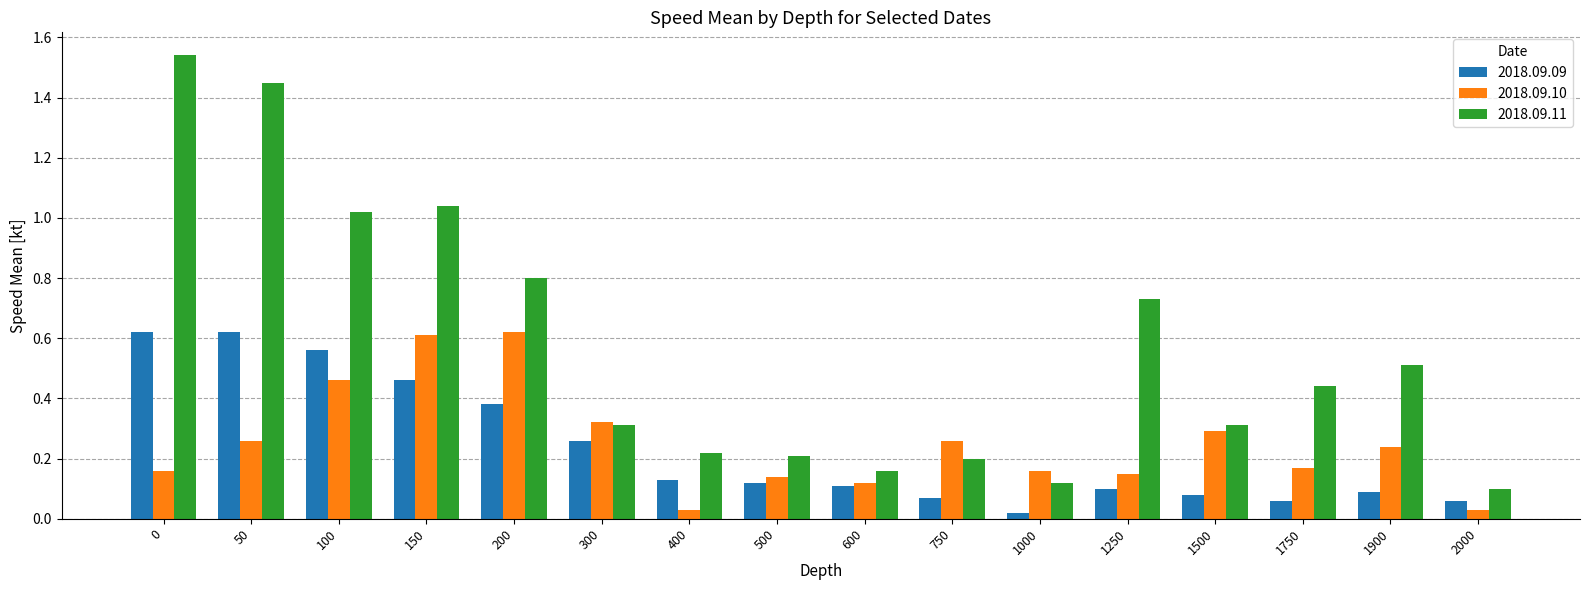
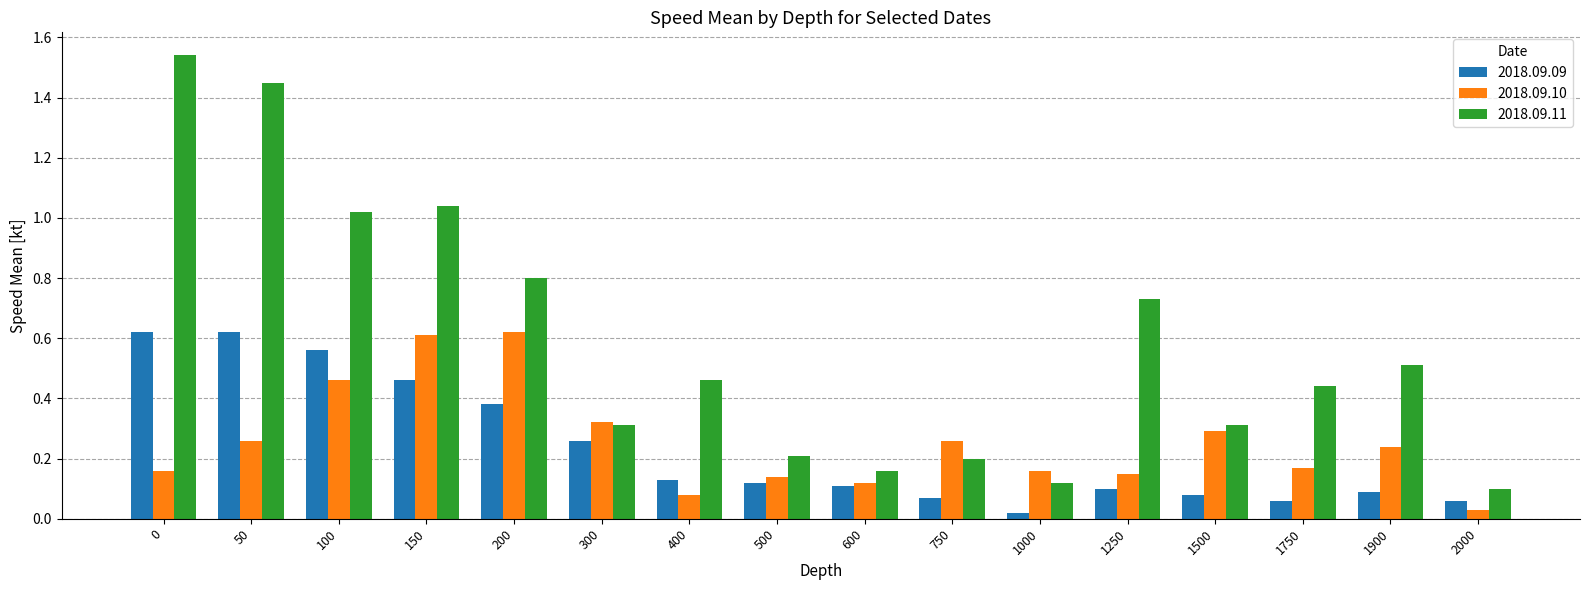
2018.09.10, 400: 0.03 -> 0.08
2018.09.11, 400: 0.22 -> 0.46
